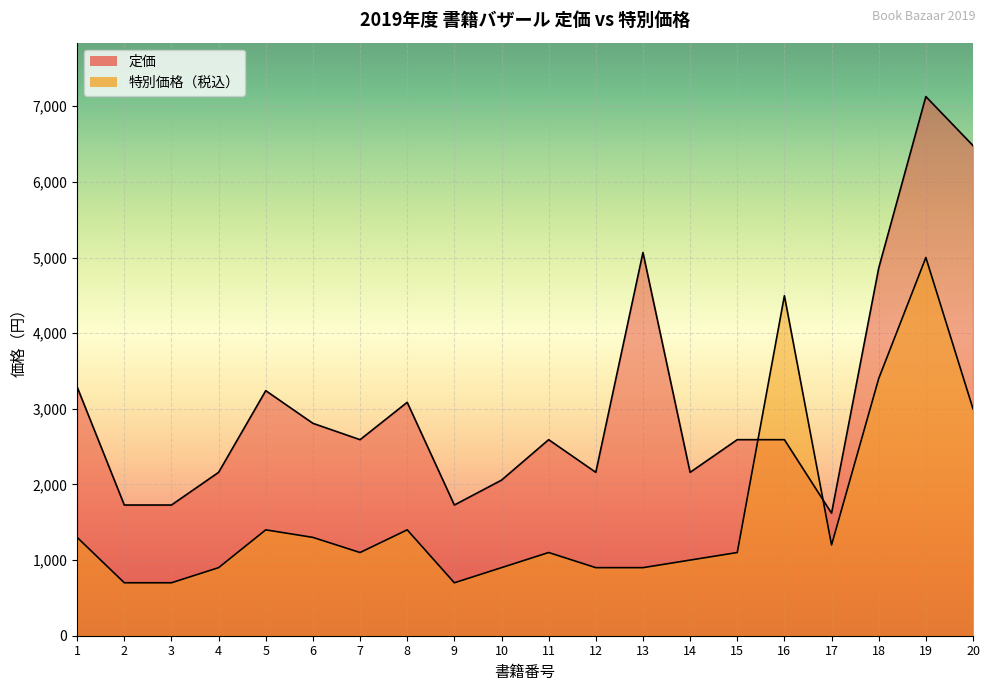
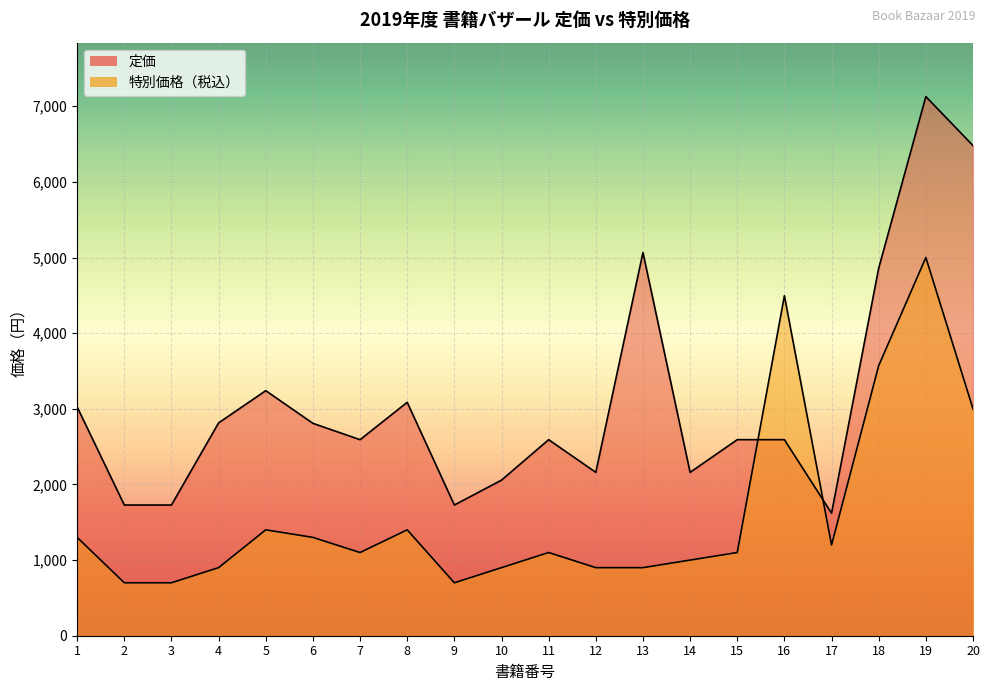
定価, 1: 3,300 -> 3,000
定価, 4: 2,200 -> 2,800
特別価格（税込）, 18: 3,400 -> 3,600
